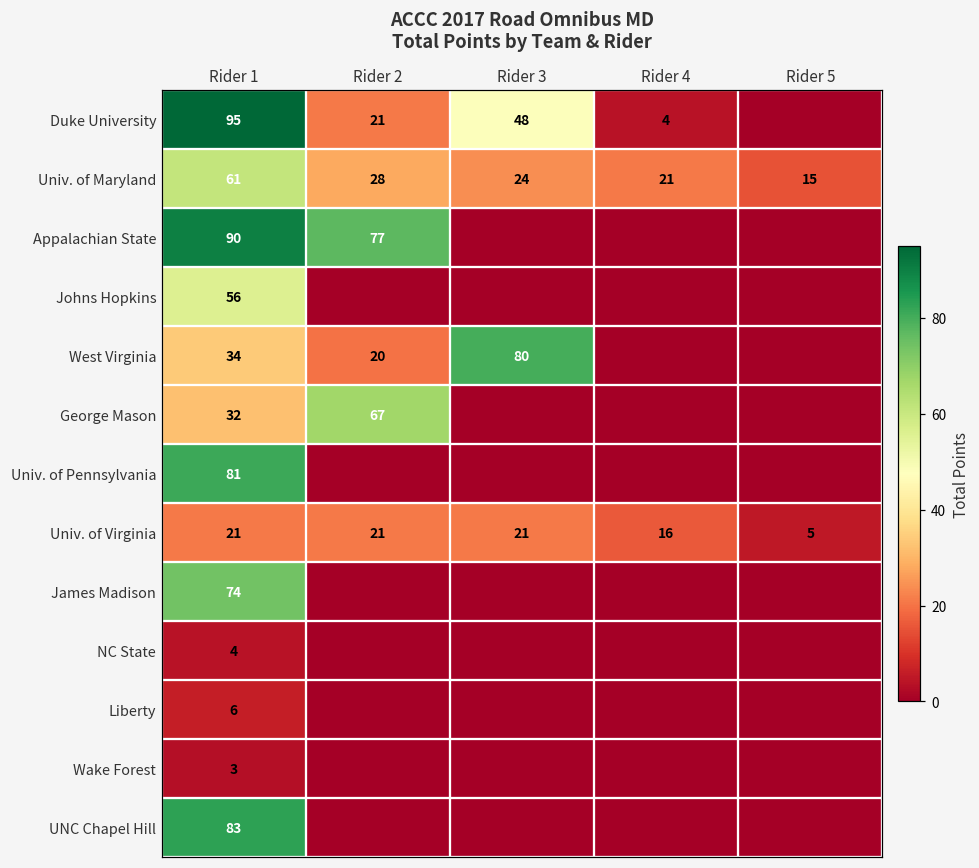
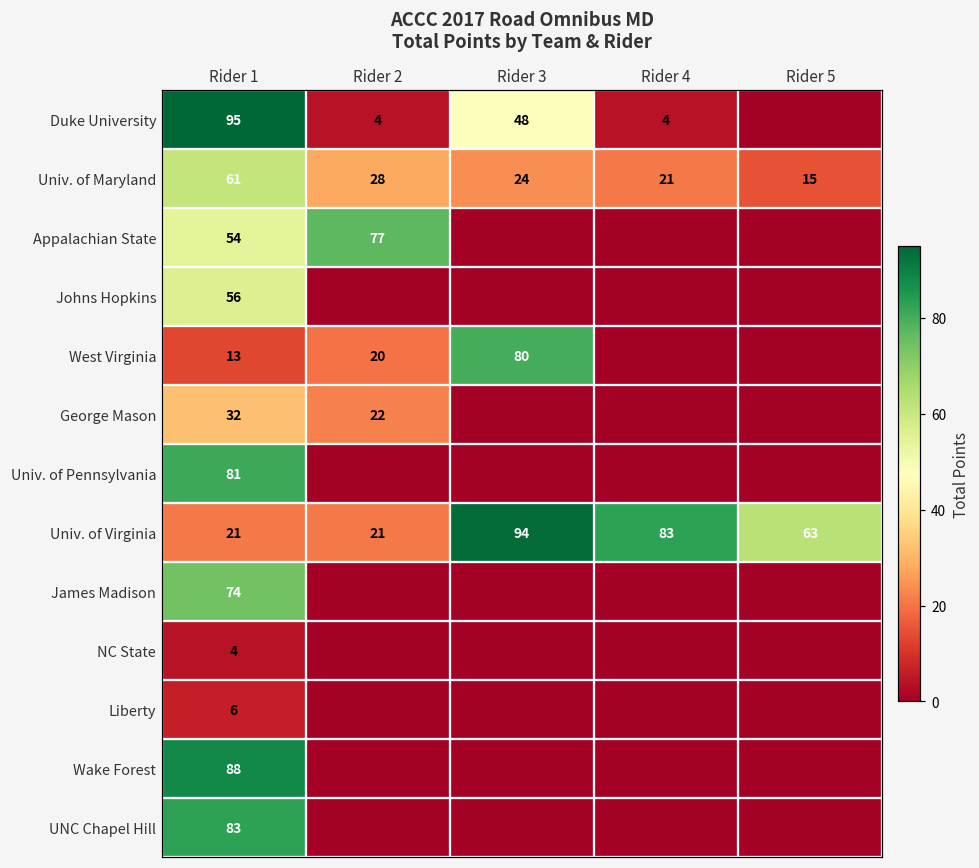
Duke University, Rider 2: 21 -> 4
Appalachian State, Rider 1: 90 -> 54
West Virginia, Rider 1: 34 -> 13
George Mason, Rider 2: 67 -> 22
Univ. of Virginia, Rider 3: 21 -> 94
Univ. of Virginia, Rider 4: 16 -> 83
Univ. of Virginia, Rider 5: 5 -> 63
Wake Forest, Rider 1: 3 -> 88
